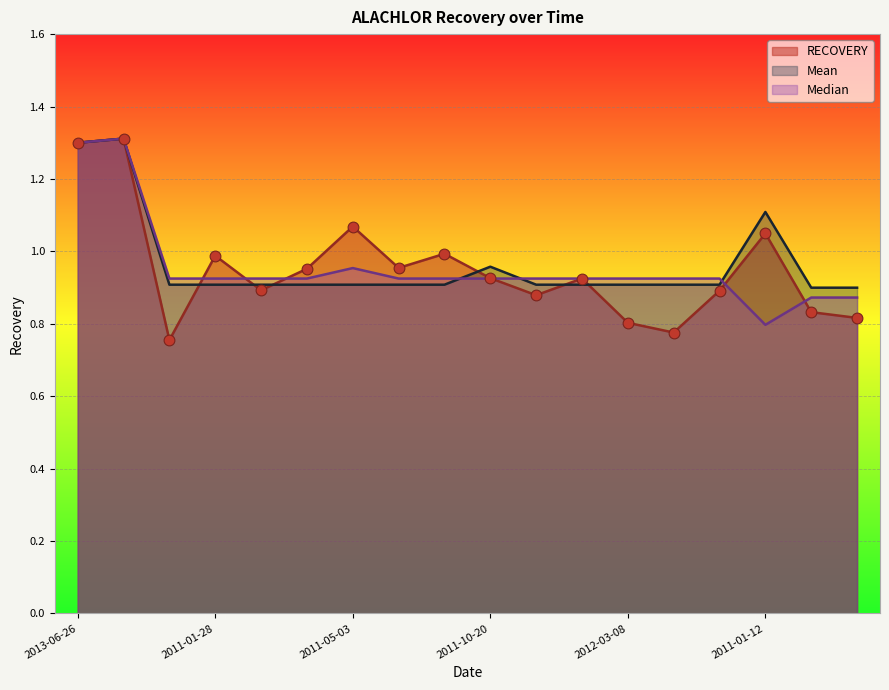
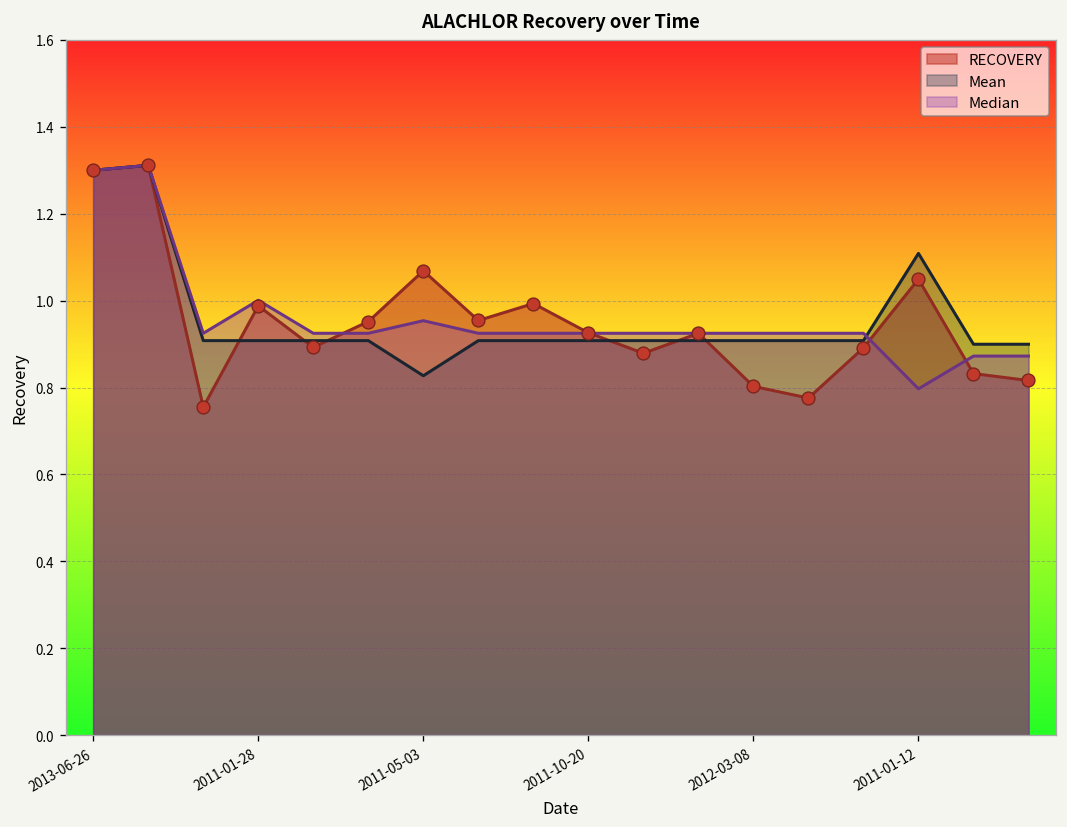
Median, 2011-01-28: 0.92 -> 1.00
Mean, 2011-05-03: 0.91 -> 0.83
Mean, 2011-10-20: 0.96 -> 0.91
